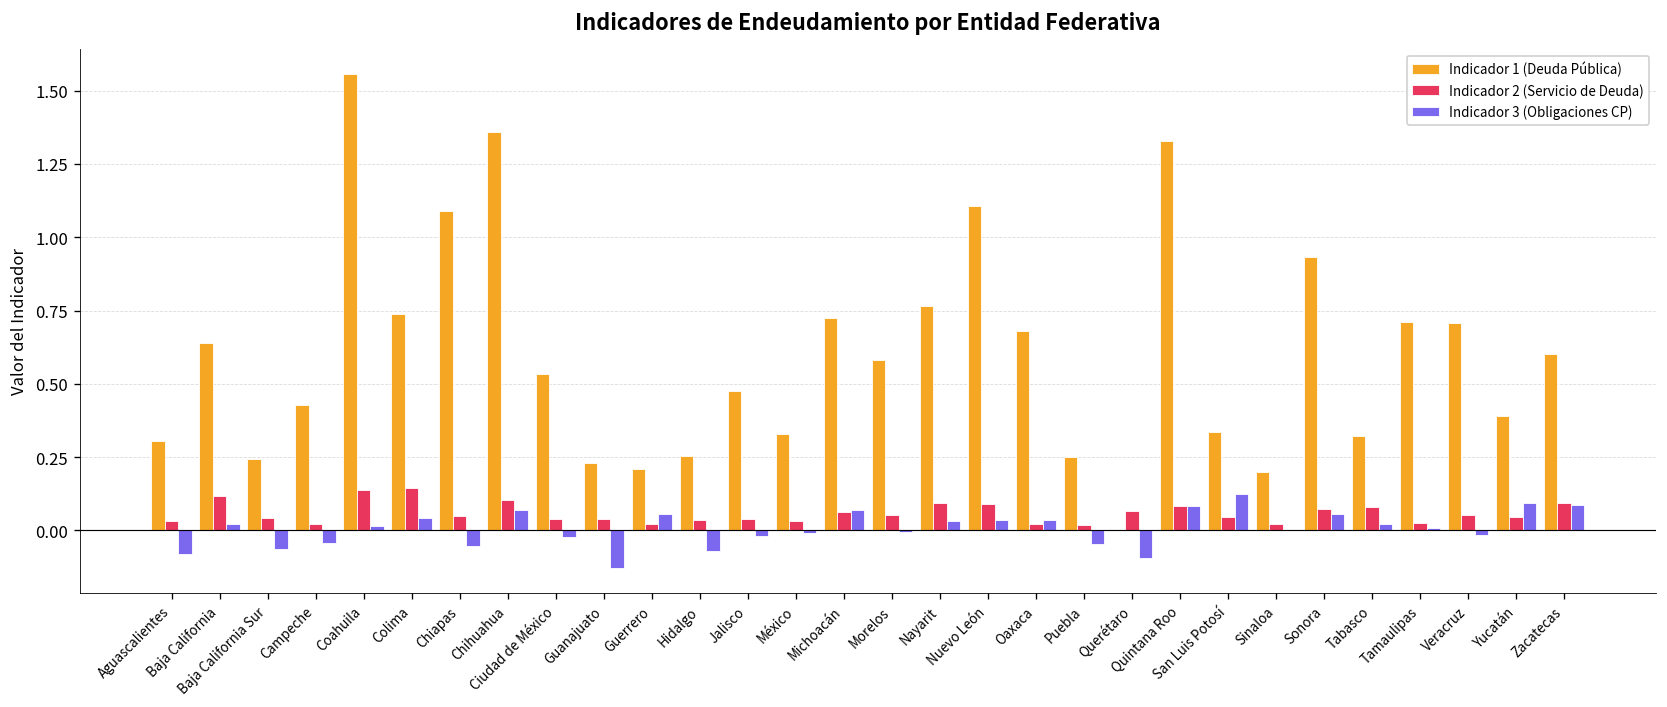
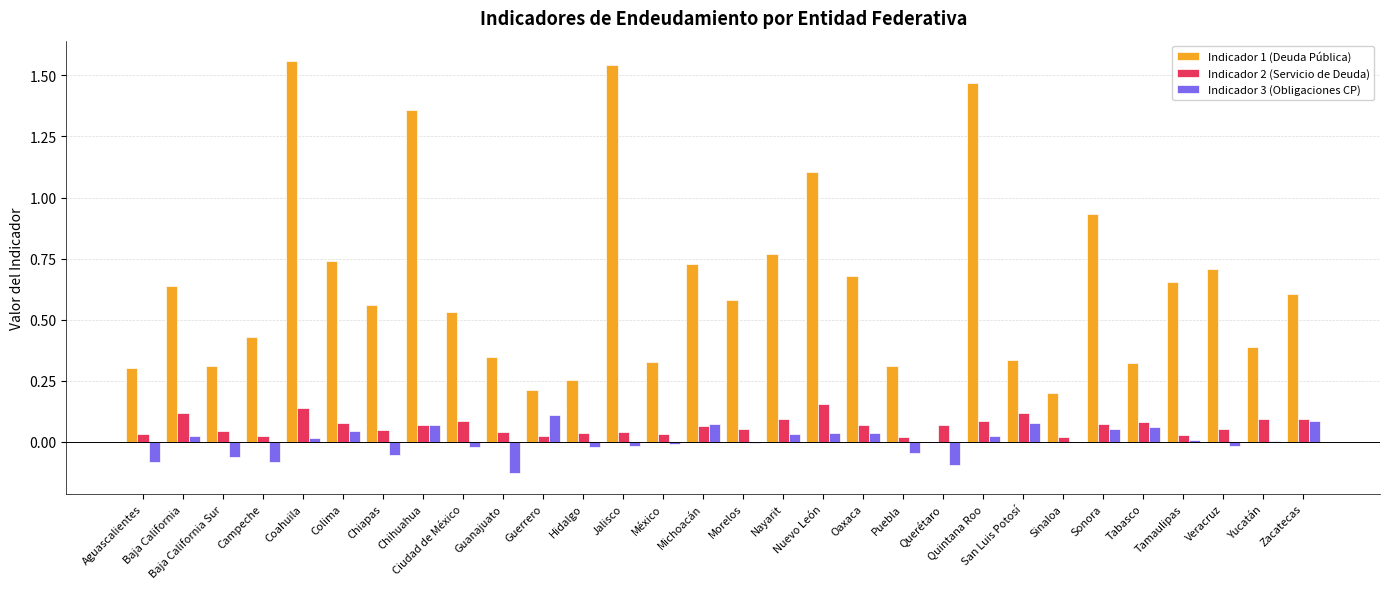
Indicador 1 (Deuda Pública), Baja California Sur: 0.24 -> 0.31
Indicador 3 (Obligaciones CP), Campeche: -0.05 -> -0.08
Indicador 2 (Servicio de Deuda), Colima: 0.15 -> 0.08
Indicador 1 (Deuda Pública), Chiapas: 1.09 -> 0.56
Indicador 2 (Servicio de Deuda), Chihuahua: 0.10 -> 0.07
Indicador 2 (Servicio de Deuda), Ciudad de México: 0.04 -> 0.08
Indicador 1 (Deuda Pública), Guanajuato: 0.23 -> 0.35
Indicador 3 (Obligaciones CP), Guerrero: 0.06 -> 0.11
Indicador 3 (Obligaciones CP), Hidalgo: -0.07 -> -0.02
Indicador 1 (Deuda Pública), Jalisco: 0.48 -> 1.54
Indicador 2 (Servicio de Deuda), Nuevo León: 0.09 -> 0.15
Indicador 2 (Servicio de Deuda), Oaxaca: 0.02 -> 0.07
Indicador 1 (Deuda Pública), Puebla: 0.25 -> 0.31
Indicador 1 (Deuda Pública), Quintana Roo: 1.33 -> 1.47
Indicador 3 (Obligaciones CP), Quintana Roo: 0.08 -> 0.02
Indicador 2 (Servicio de Deuda), San Luis Potosí: 0.05 -> 0.12
Indicador 3 (Obligaciones CP), San Luis Potosí: 0.12 -> 0.08
Indicador 3 (Obligaciones CP), Tabasco: 0.02 -> 0.06
Indicador 1 (Deuda Pública), Tamaulipas: 0.71 -> 0.65
Indicador 2 (Servicio de Deuda), Yucatán: 0.05 -> 0.10
Indicador 3 (Obligaciones CP), Yucatán: 0.09 -> 0.01
